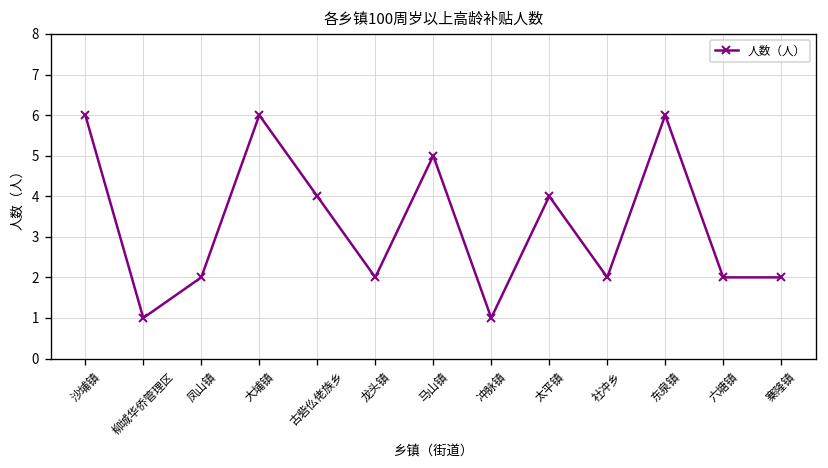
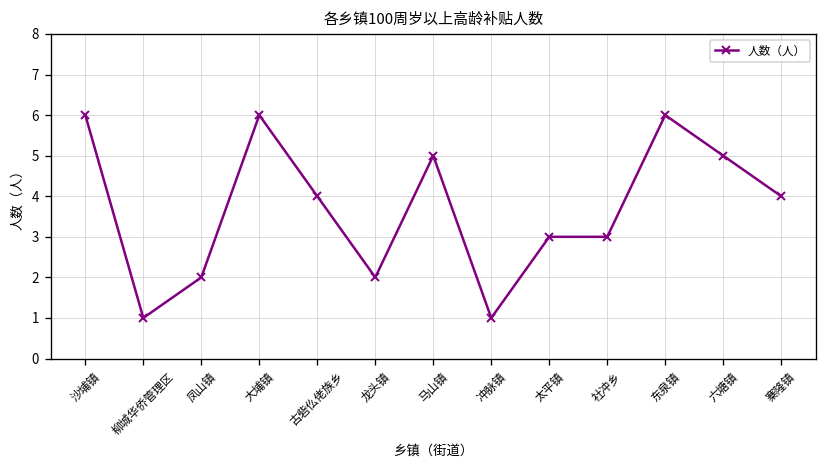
太平镇: 4 -> 3
社冲乡: 2 -> 3
六塘镇: 2 -> 5
寨隆镇: 2 -> 4
